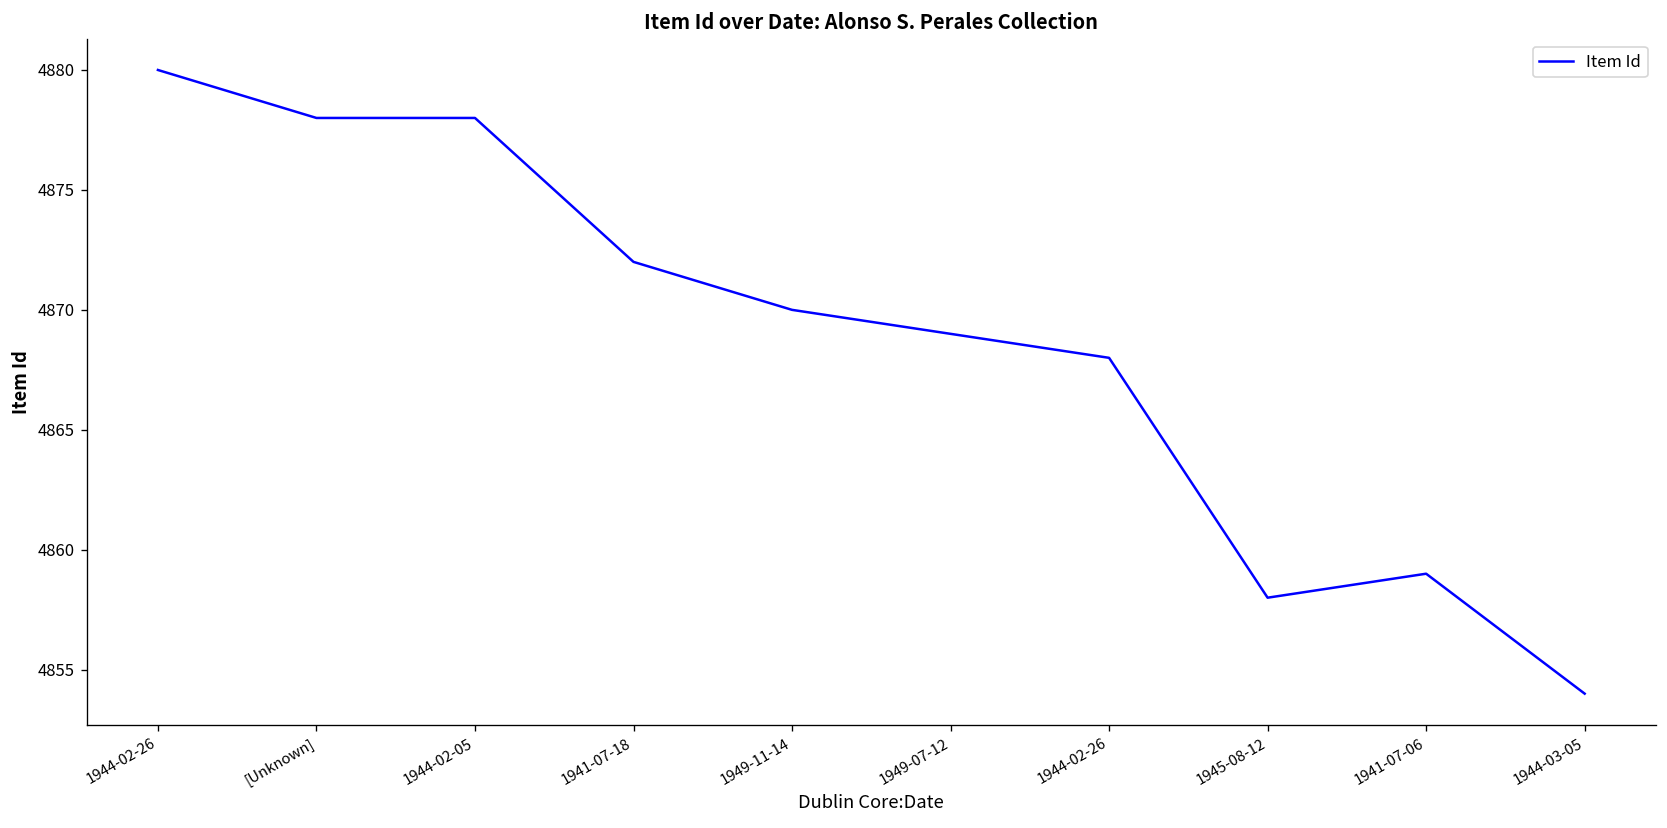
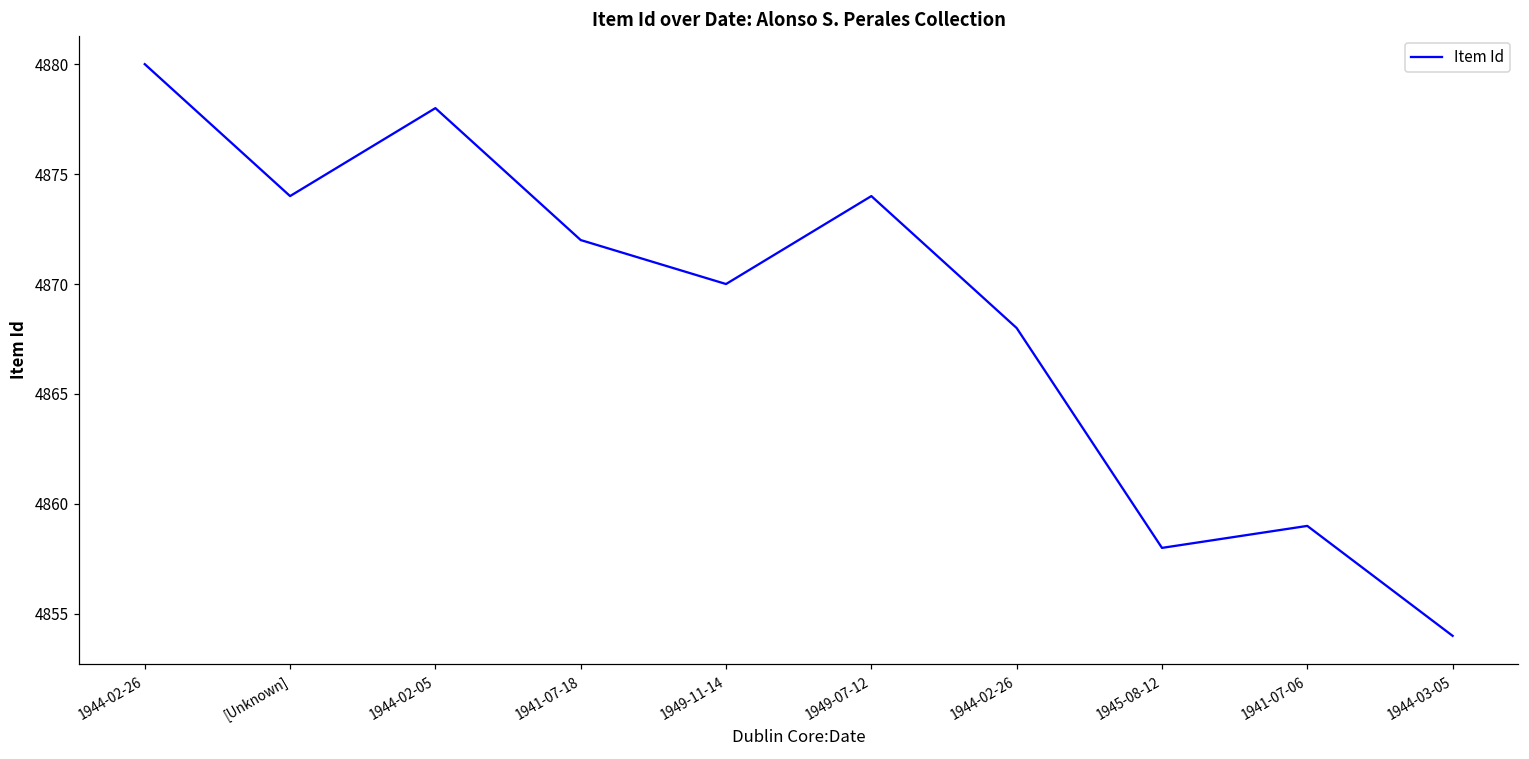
[Unknown]: 4878 -> 4874
1949-07-12: 4869 -> 4874
